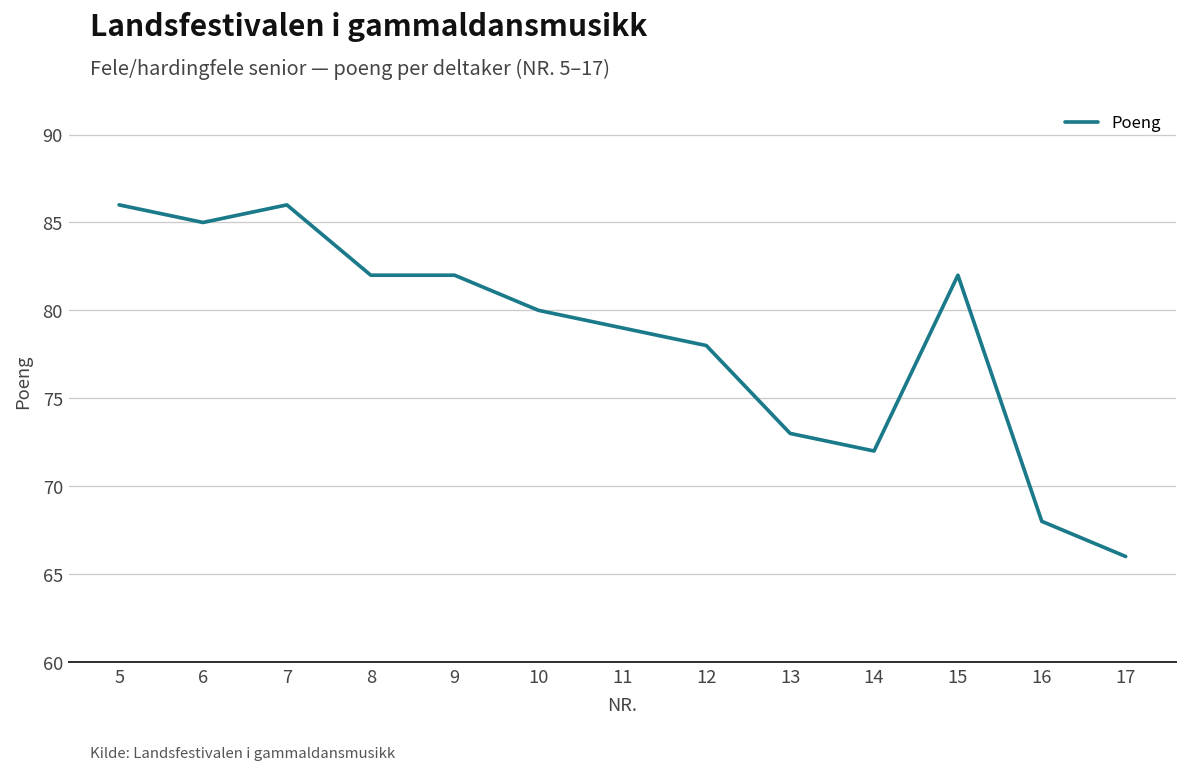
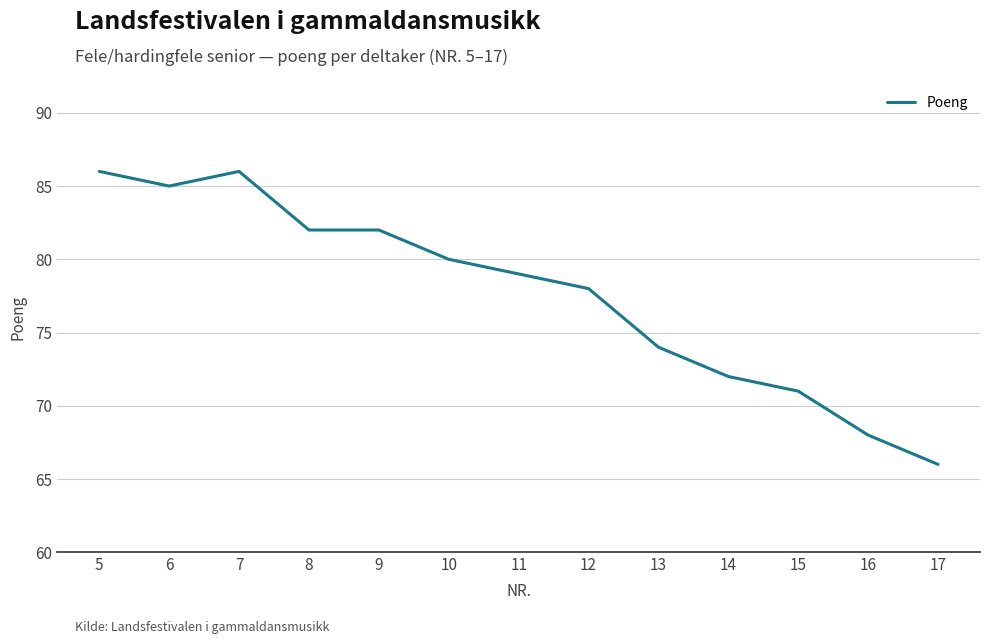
13: 73 -> 74
15: 82 -> 71
